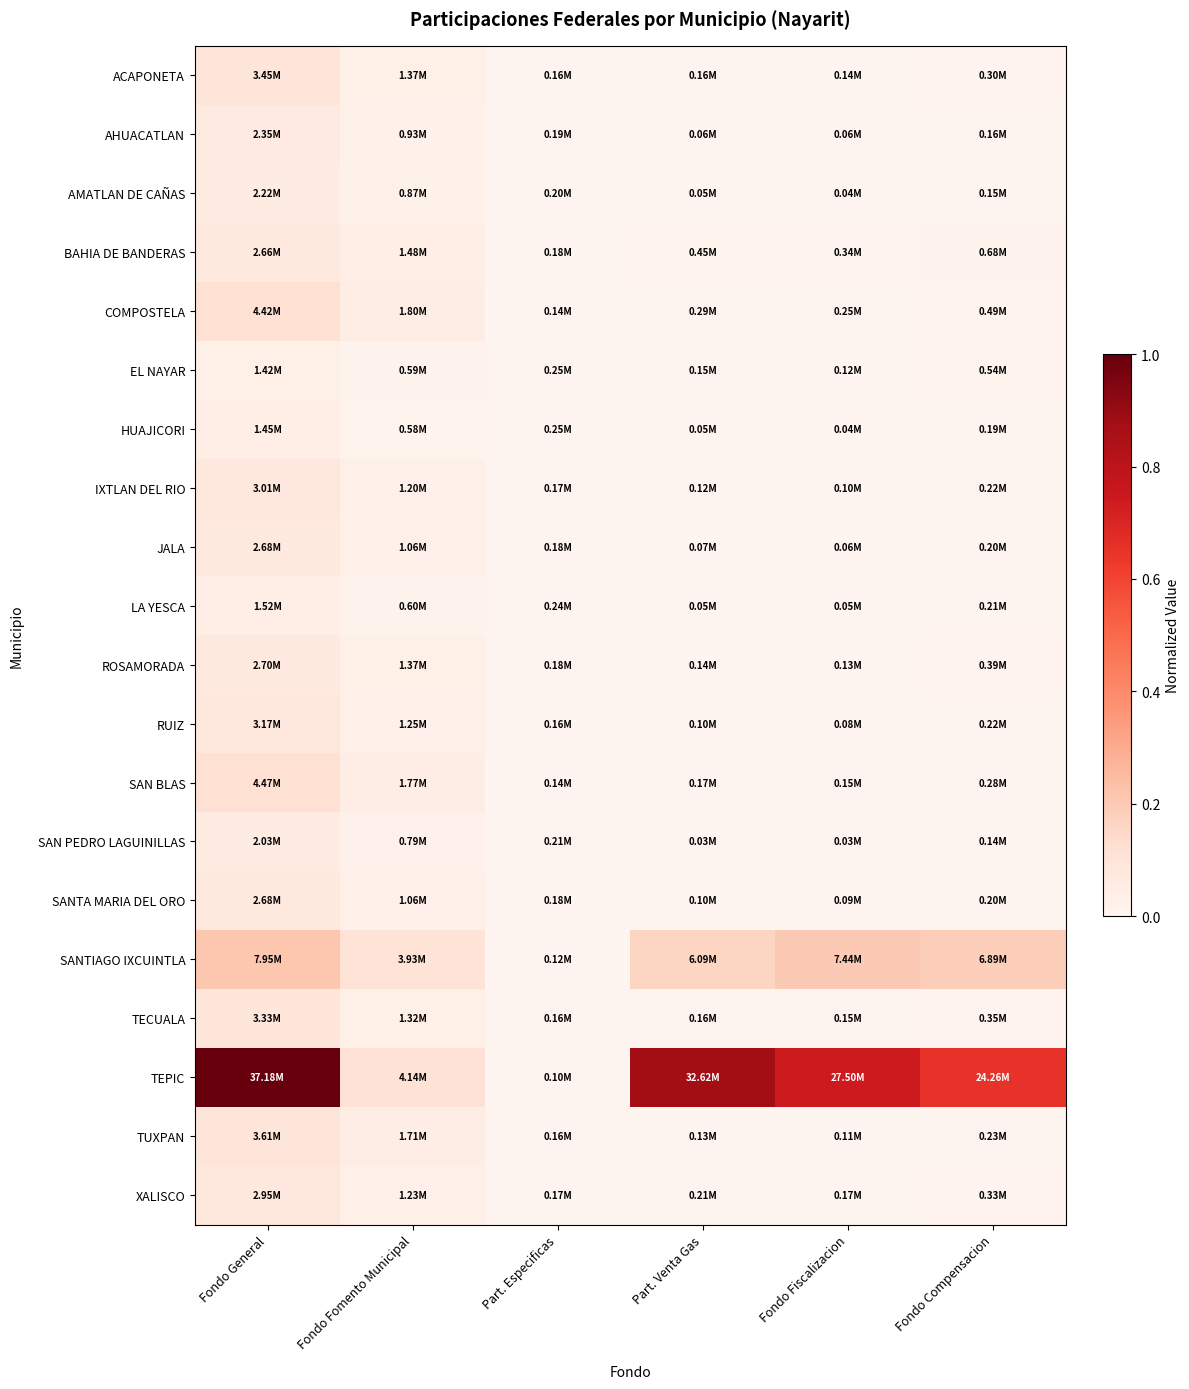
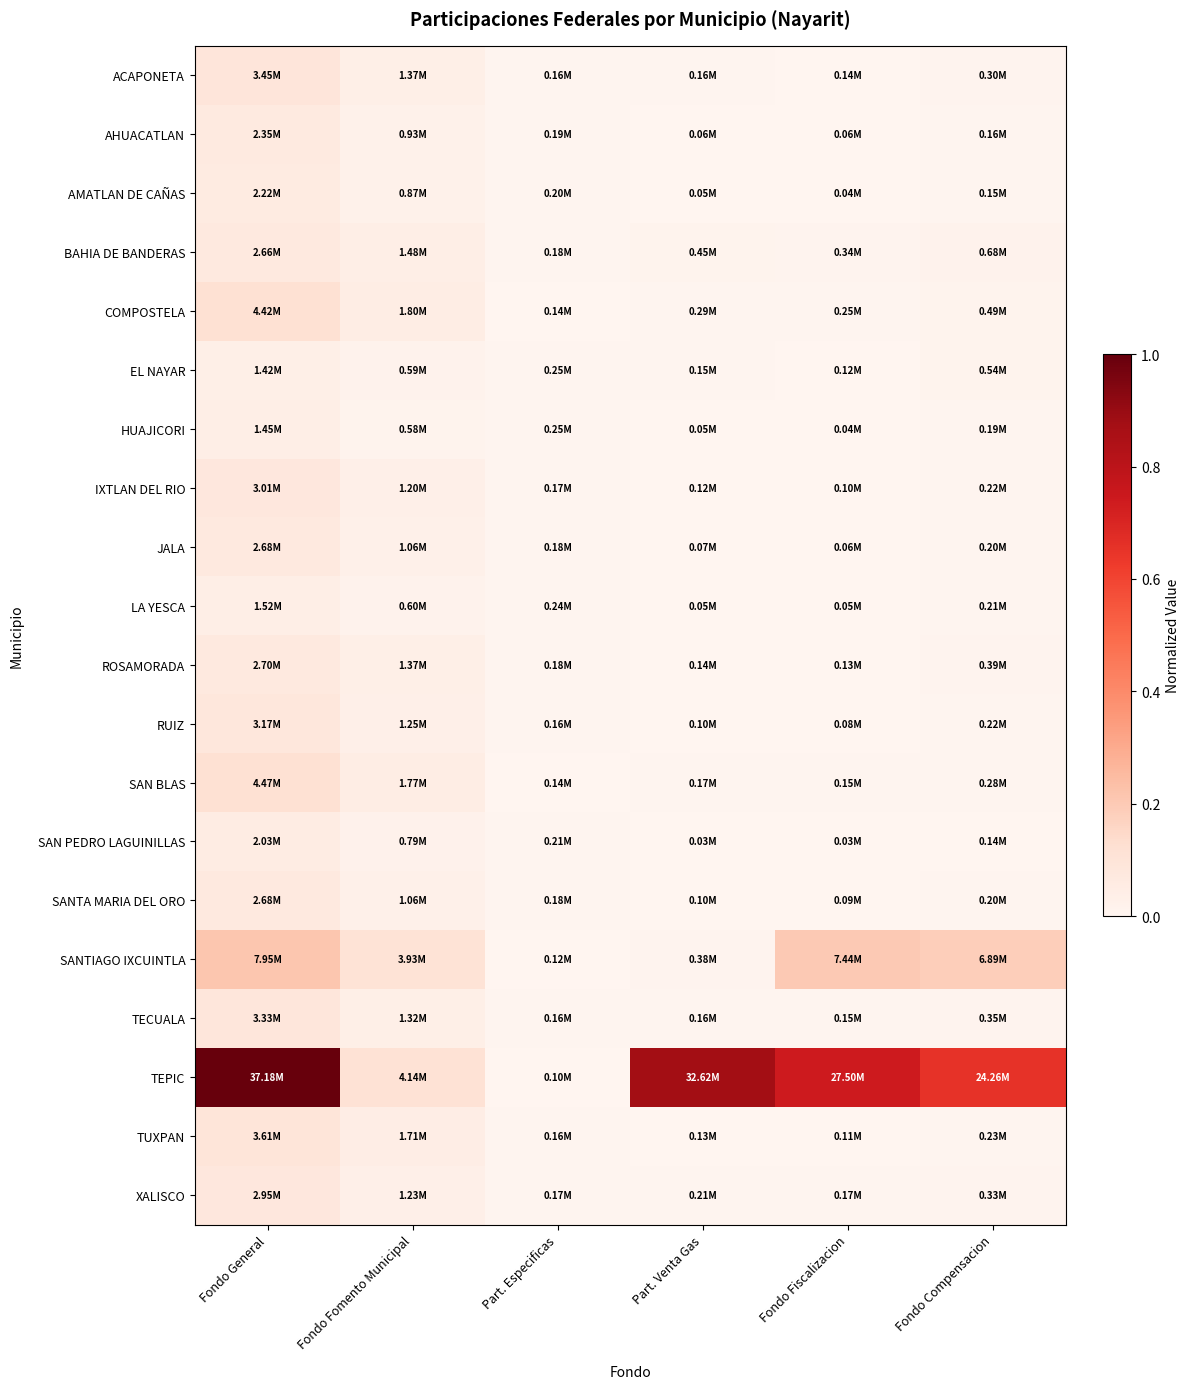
SANTIAGO IXCUINTLA, Part. Venta Gas: 6.09M -> 0.38M
